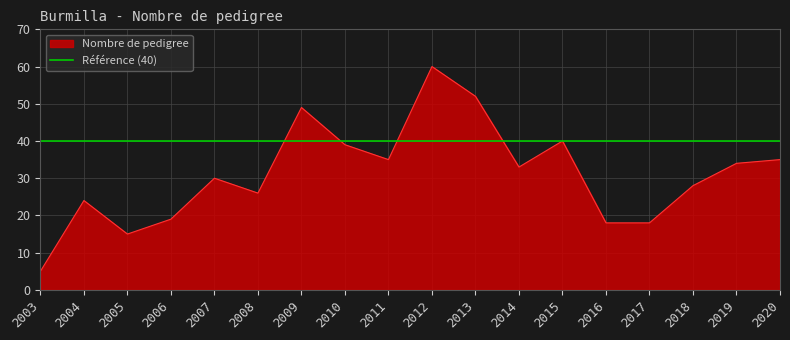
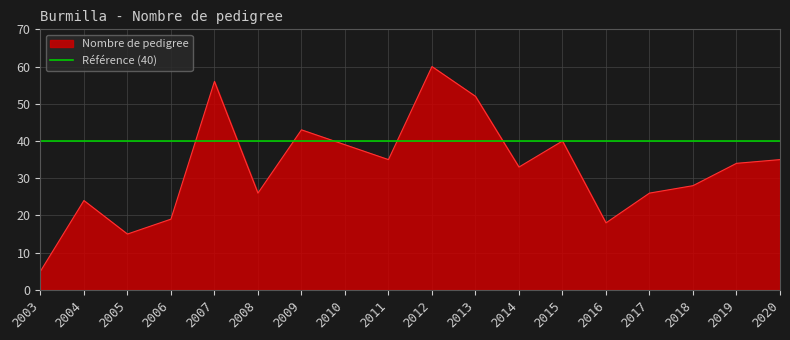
2007: 30 -> 56
2009: 49 -> 43
2017: 18 -> 26
